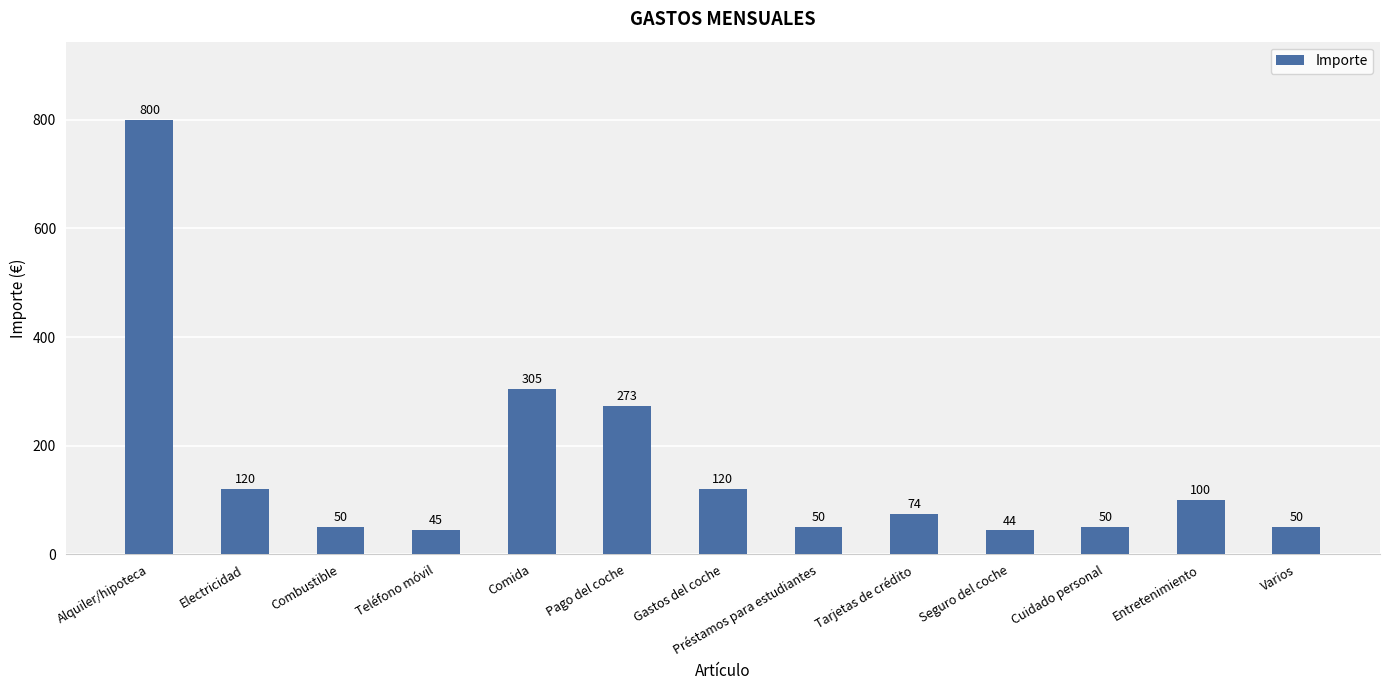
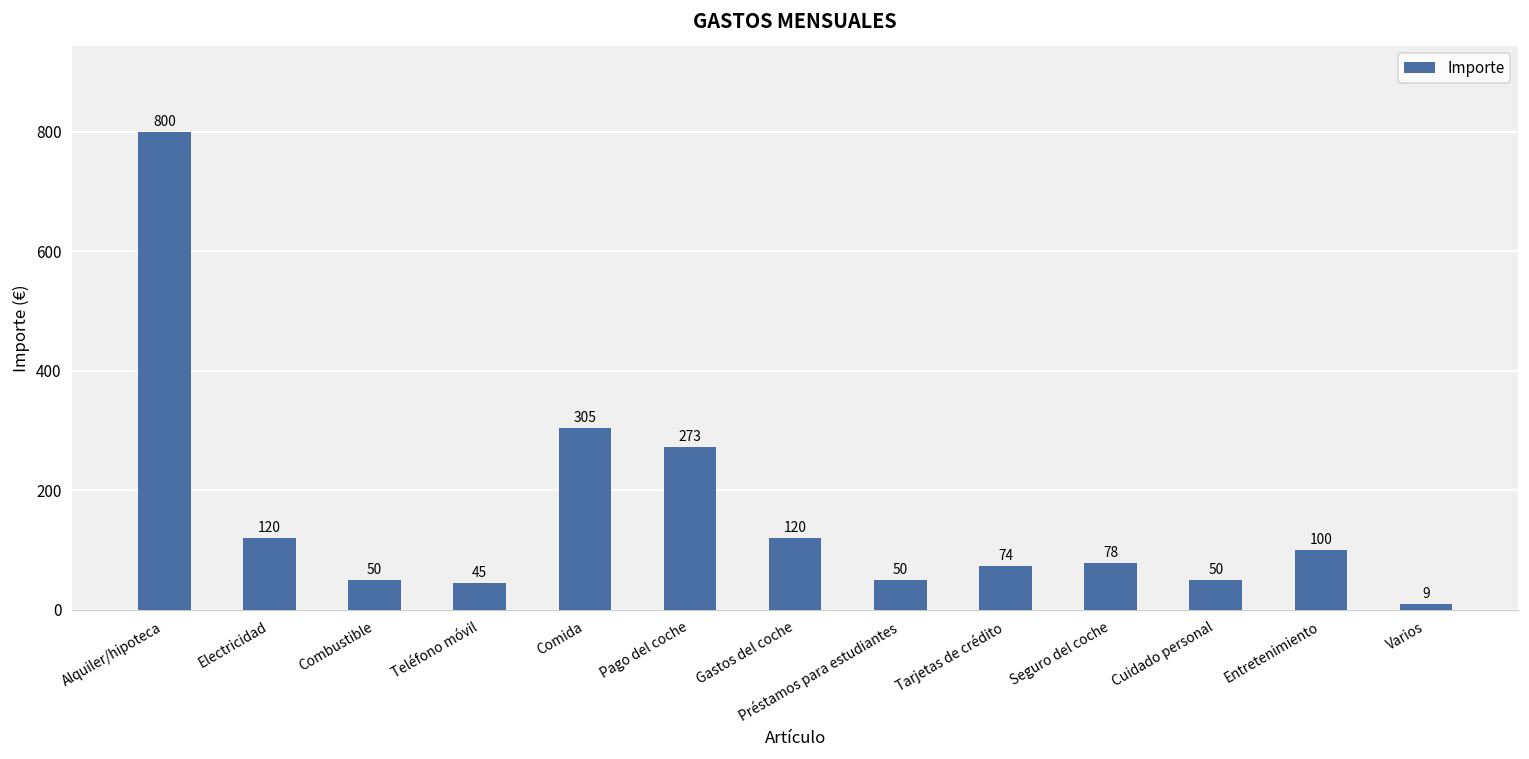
Seguro del coche: 44 -> 78
Varios: 50 -> 9
